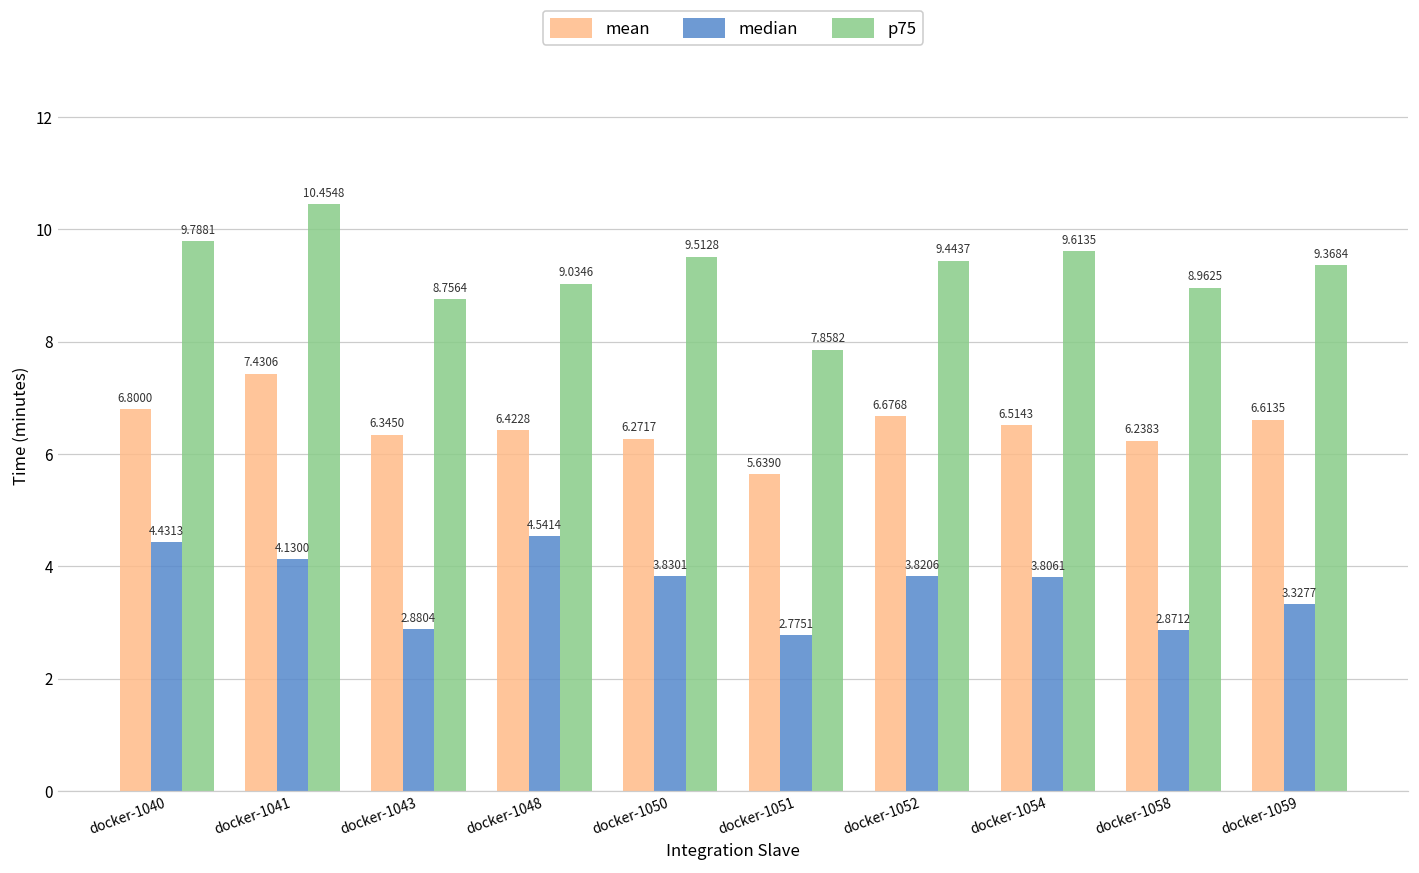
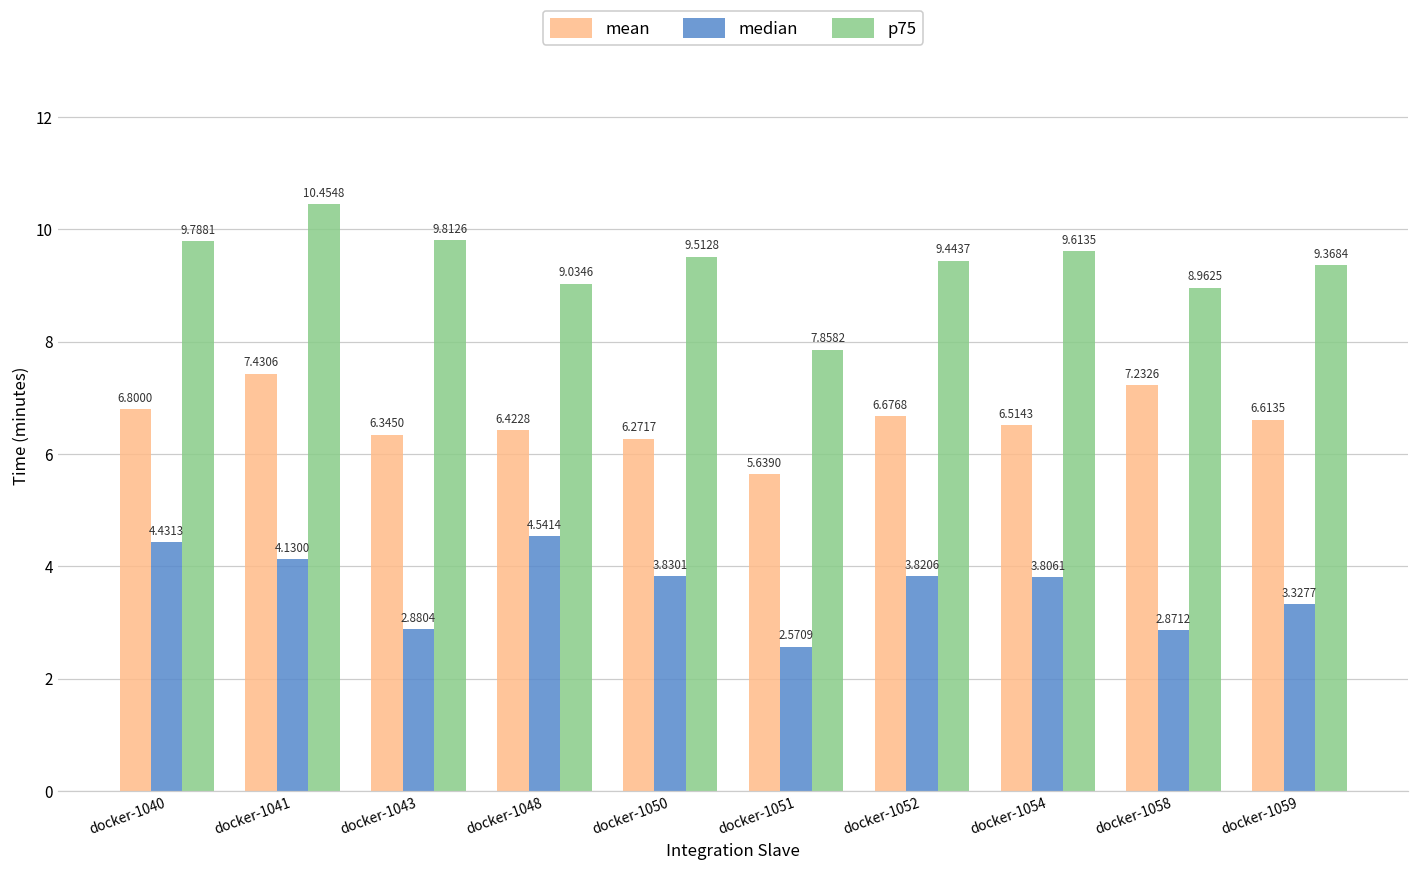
p75, docker-1043: 8.7564 -> 9.8126
median, docker-1051: 2.7751 -> 2.5709
mean, docker-1058: 6.2383 -> 7.2326
